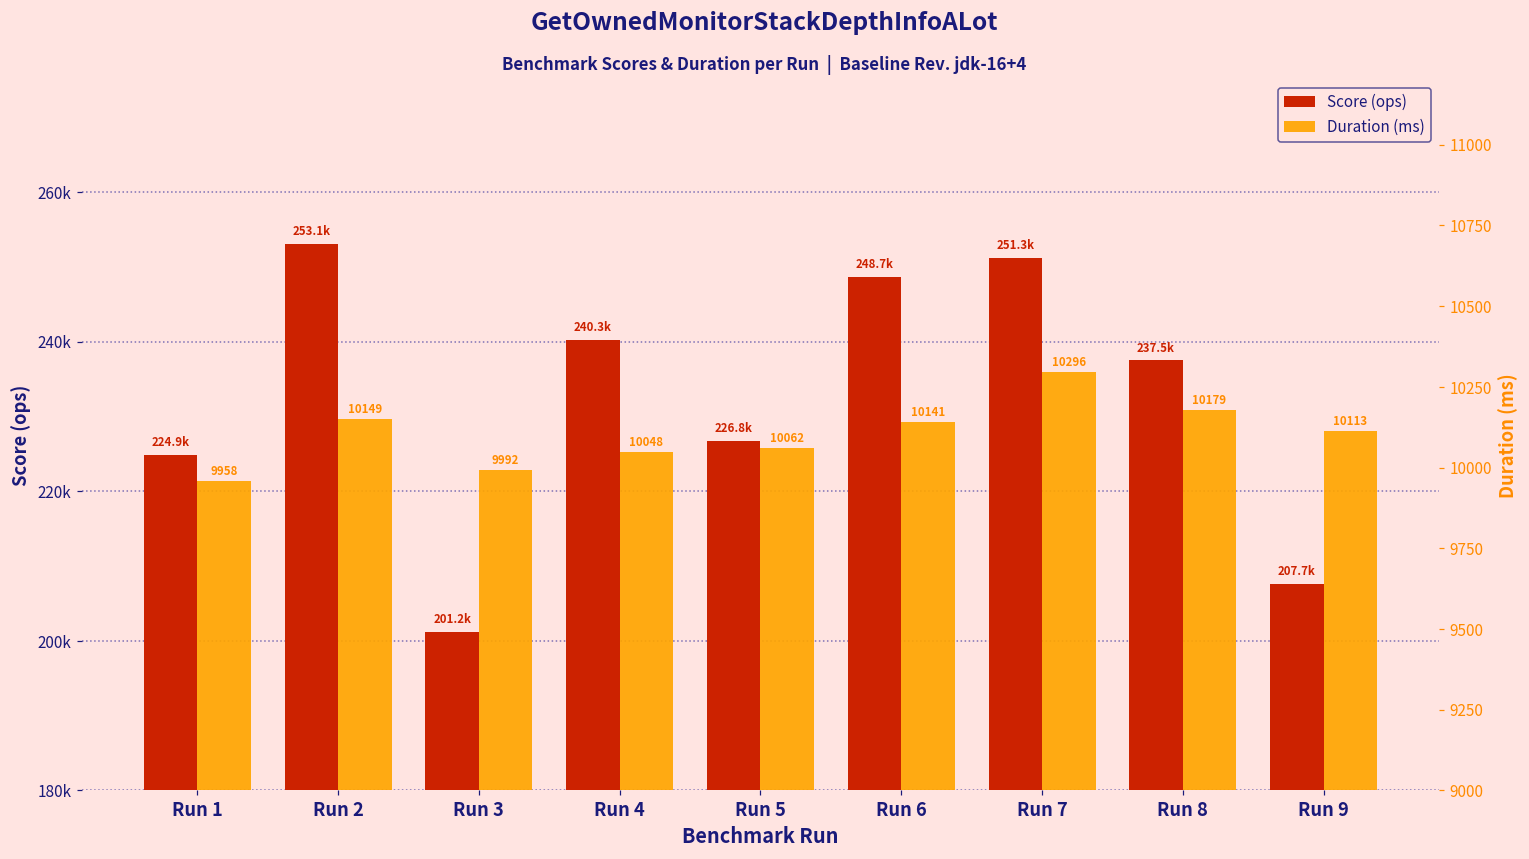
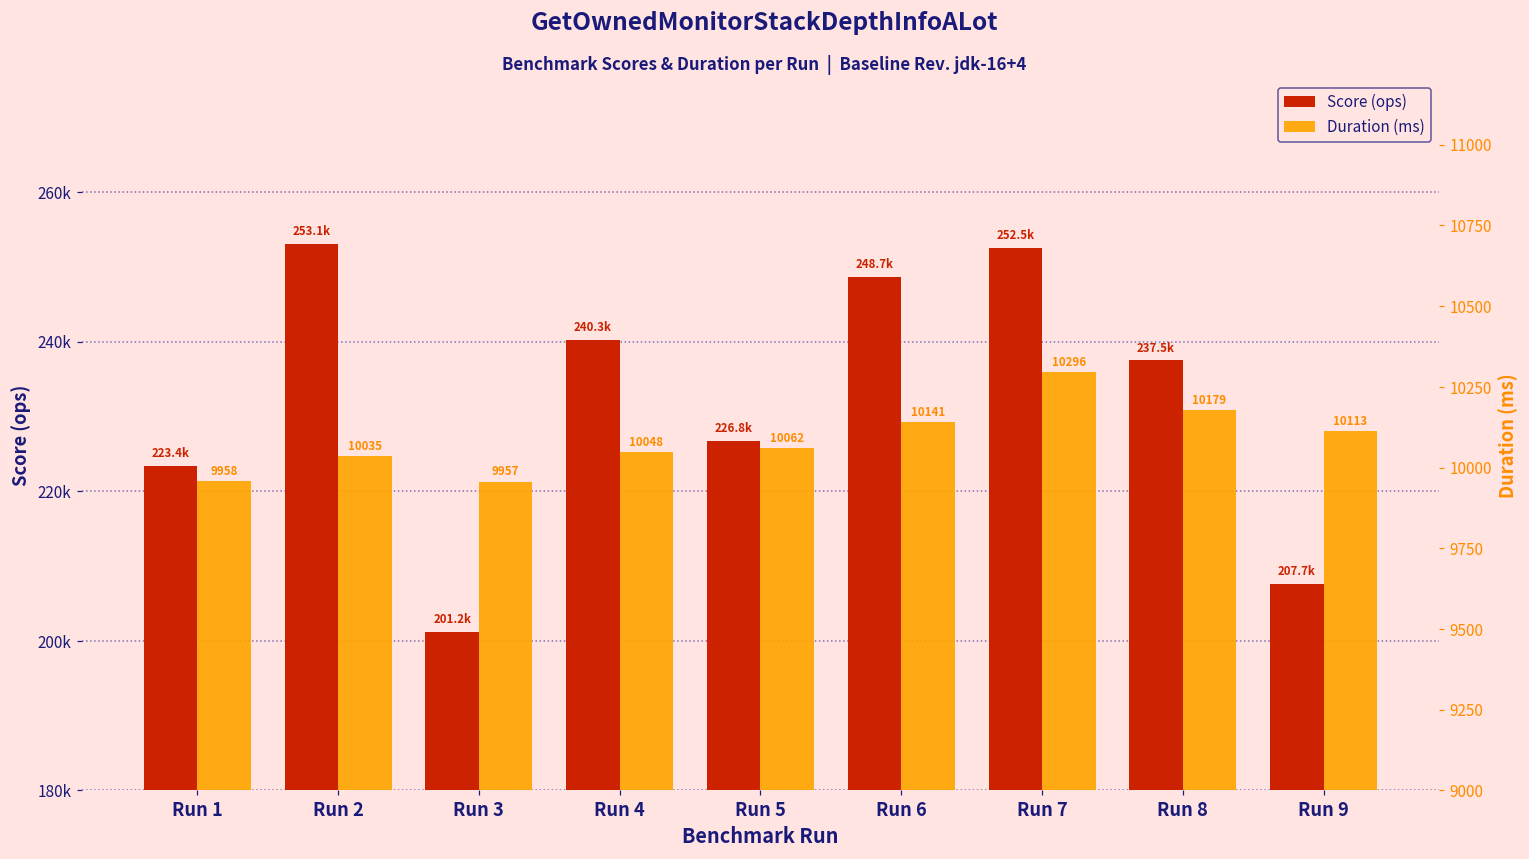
Score (ops), Run 1: 224.9k -> 223.4k
Score (ops), Run 7: 251.3k -> 252.5k
Duration (ms), Run 2: 10149 -> 10035
Duration (ms), Run 3: 9992 -> 9957
